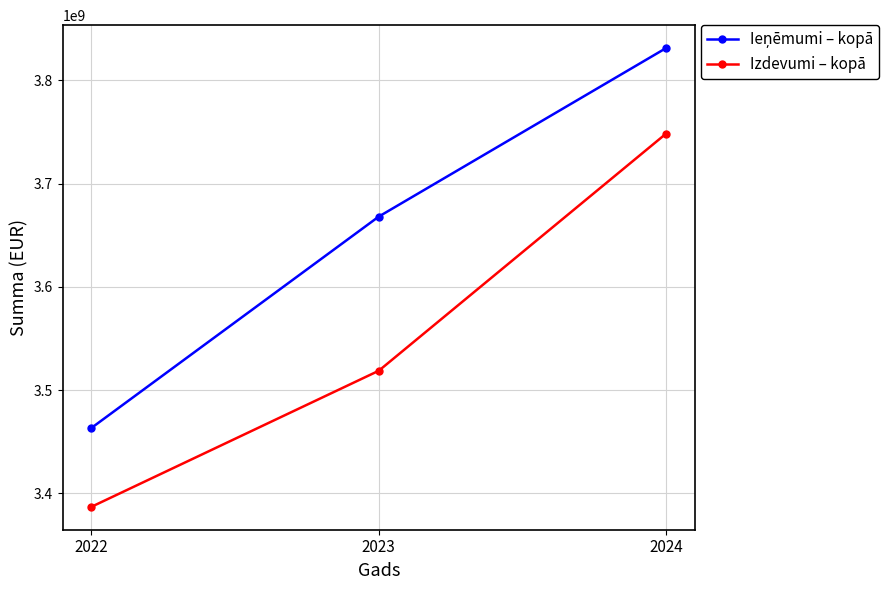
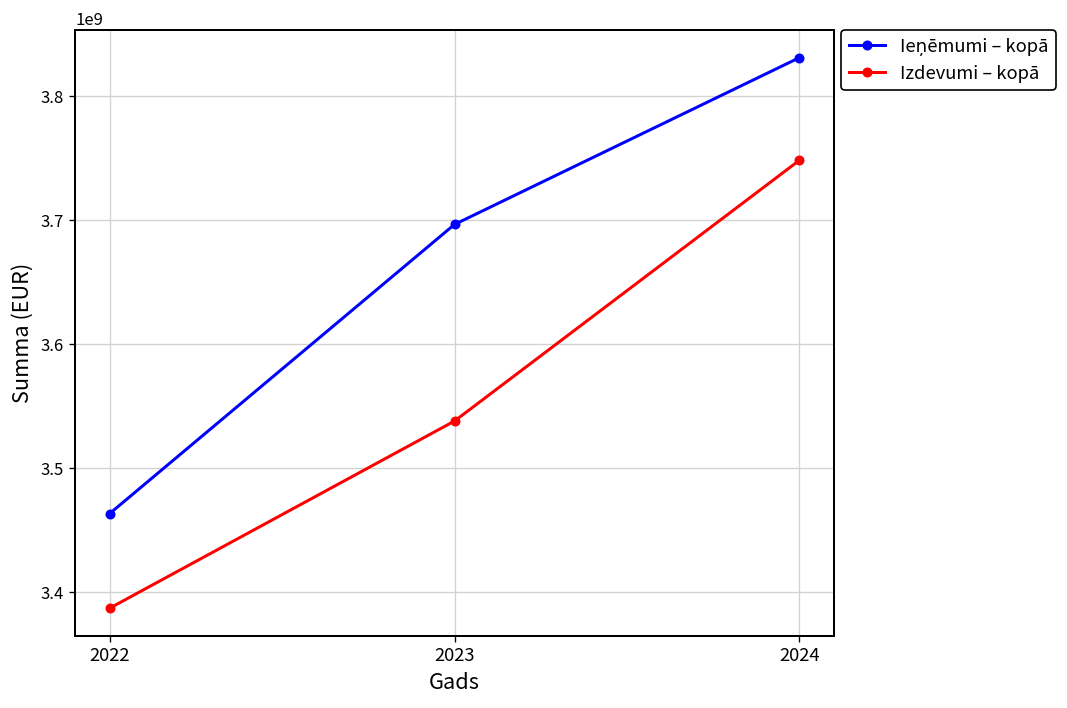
Ieņēmumi – kopā, 2023: 3668000000 -> 3697000000
Izdevumi – kopā, 2023: 3519000000 -> 3538000000
